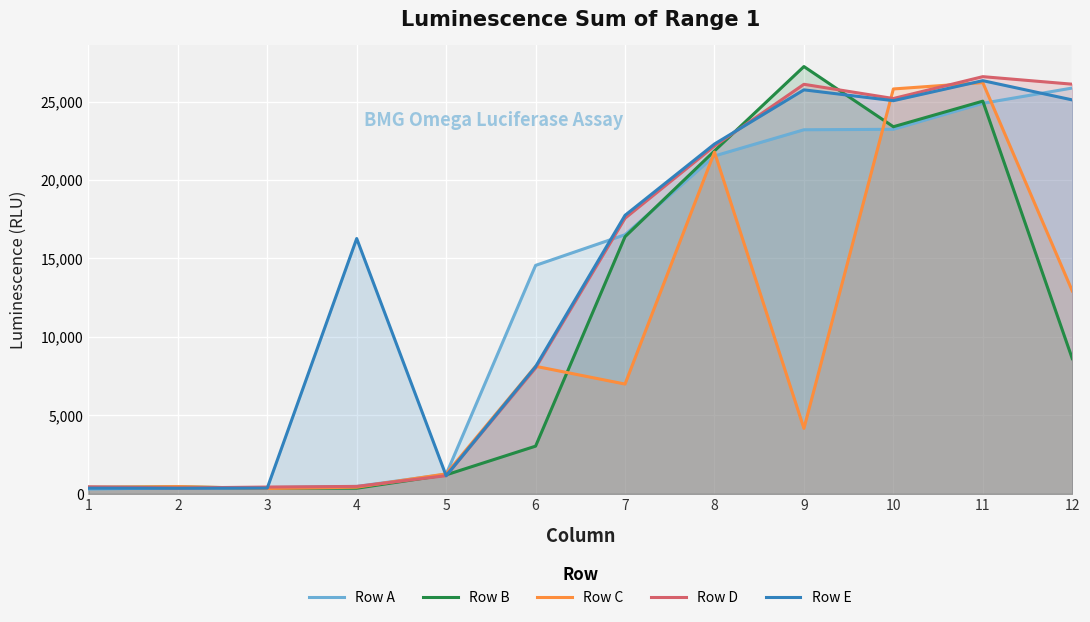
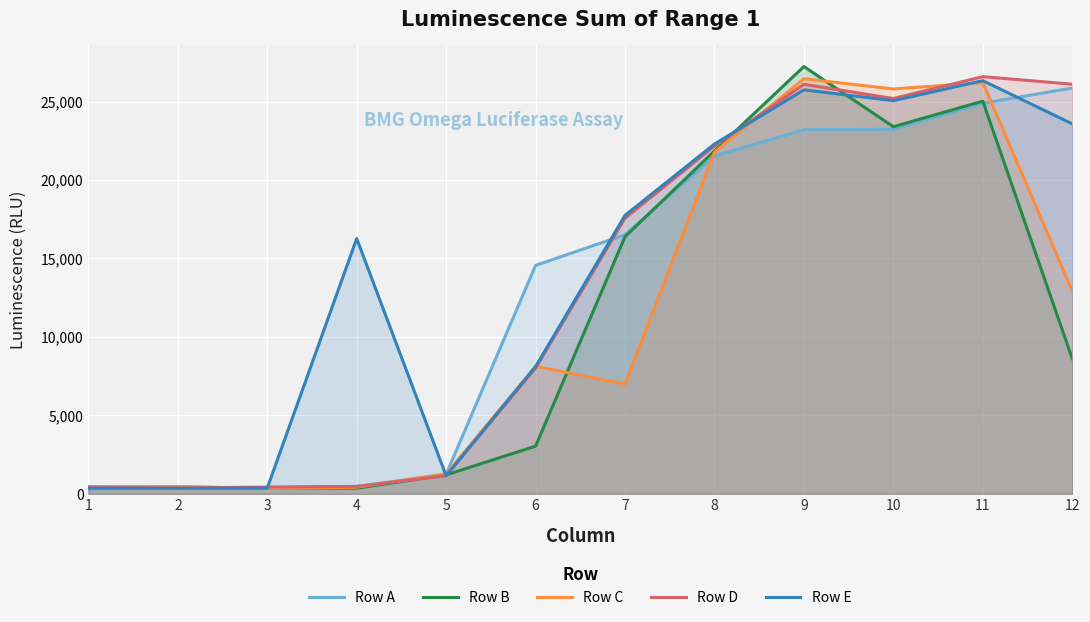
Row C, 9: 4,200 -> 26,500
Row E, 12: 25,100 -> 23,600
